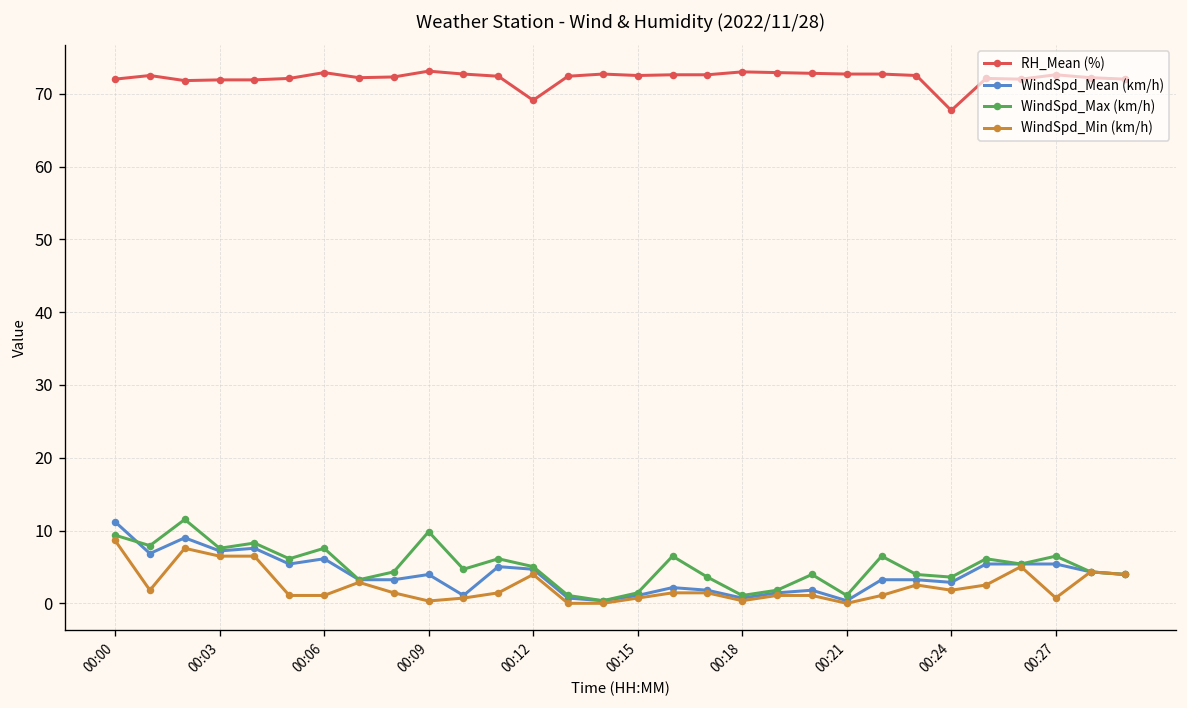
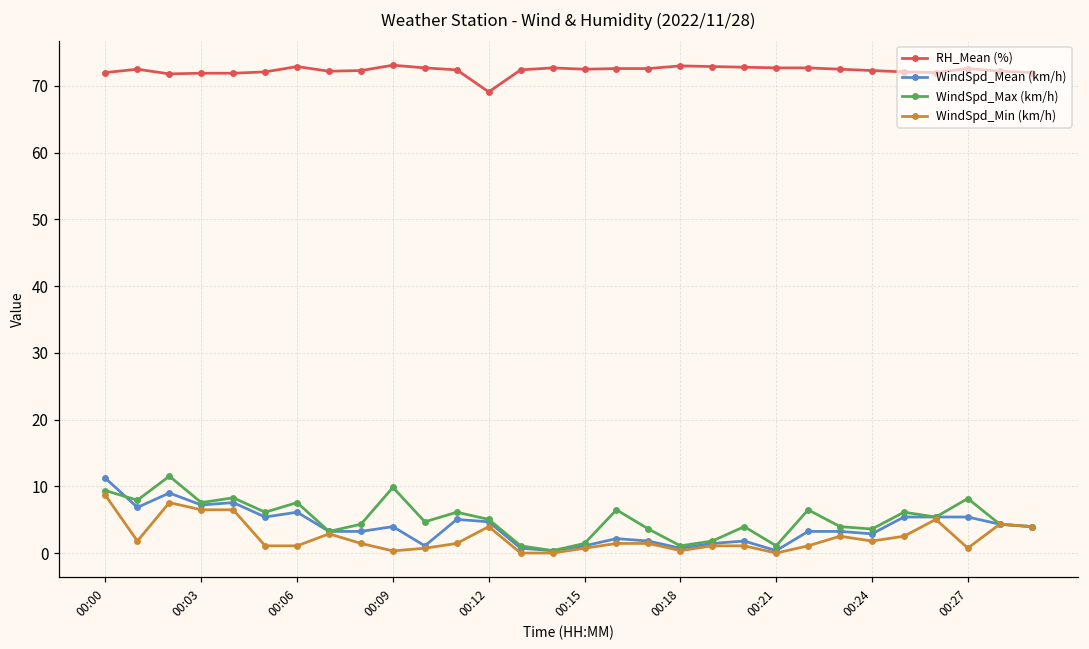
RH_Mean (%), 00:24: 68 -> 72
WindSpd_Max (km/h), 00:27: 6 -> 8
